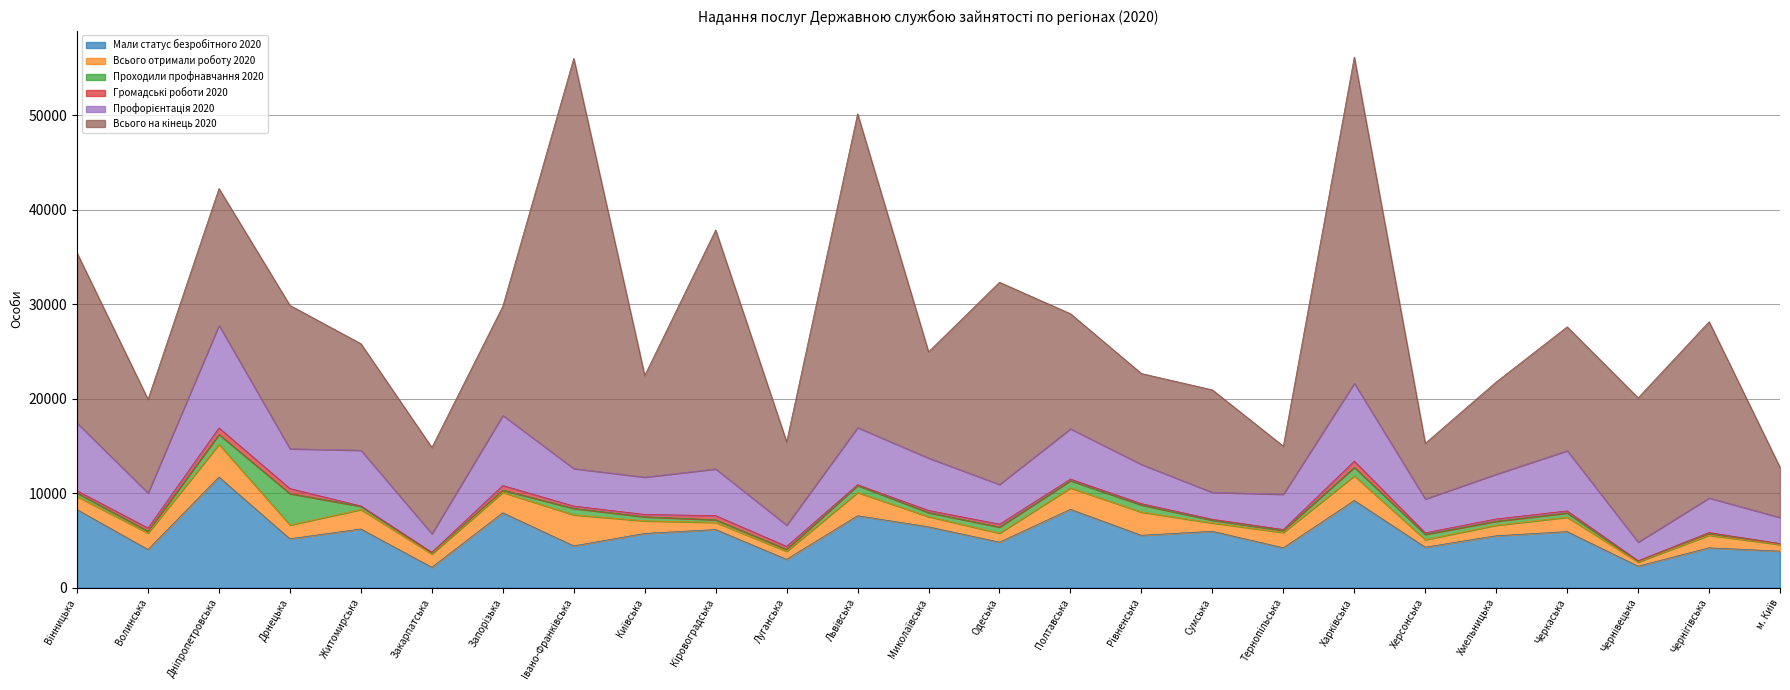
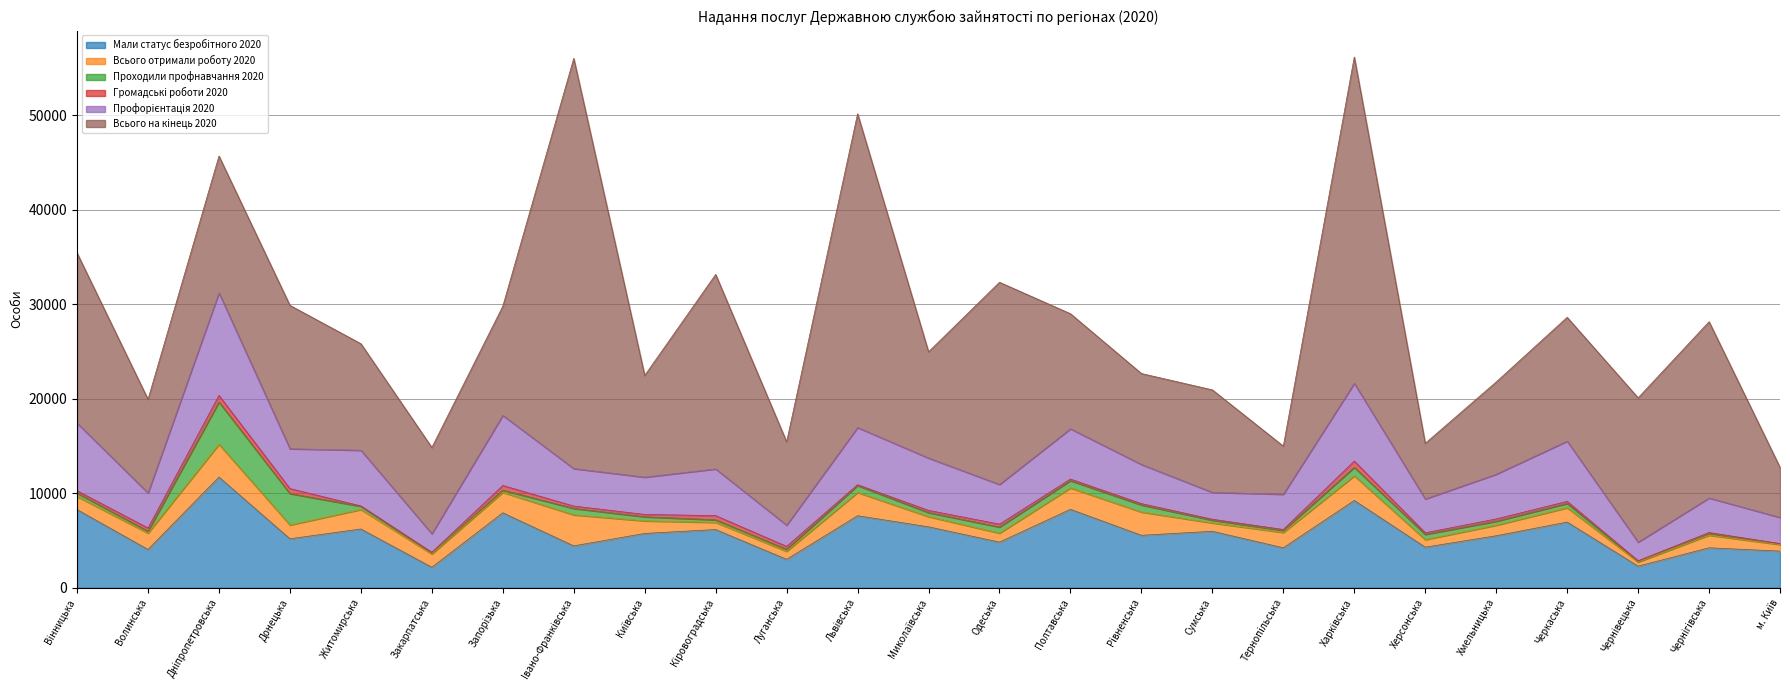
Проходили профнавчання 2020, Дніпропетровська: 1000 -> 4000
Всього на кінець 2020, Кіровоградська: 25000 -> 21000
Мали статус безробітного 2020, Черкаська: 6000 -> 7000
